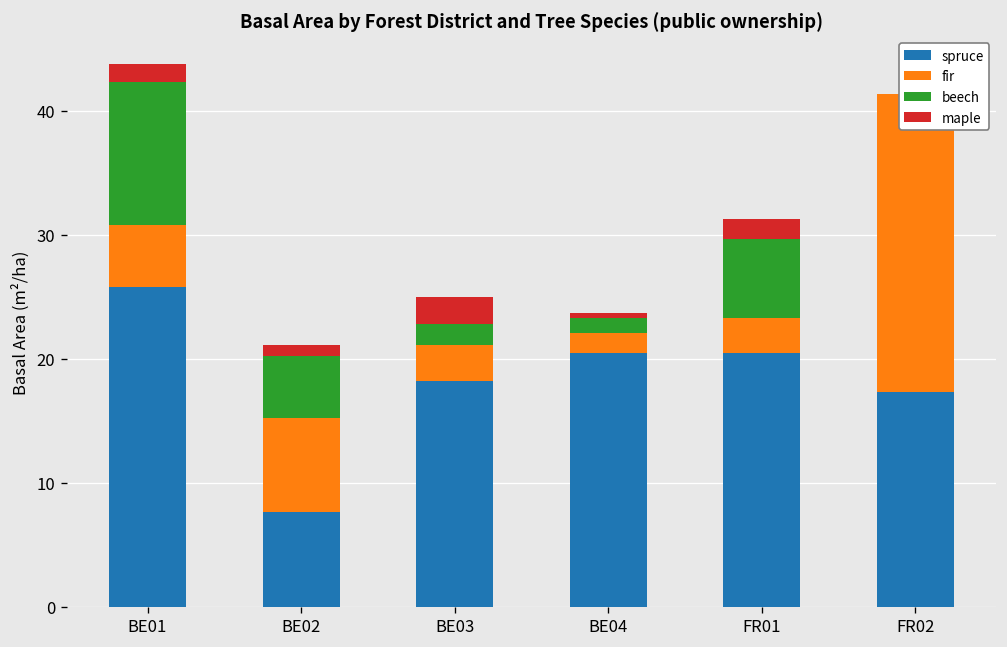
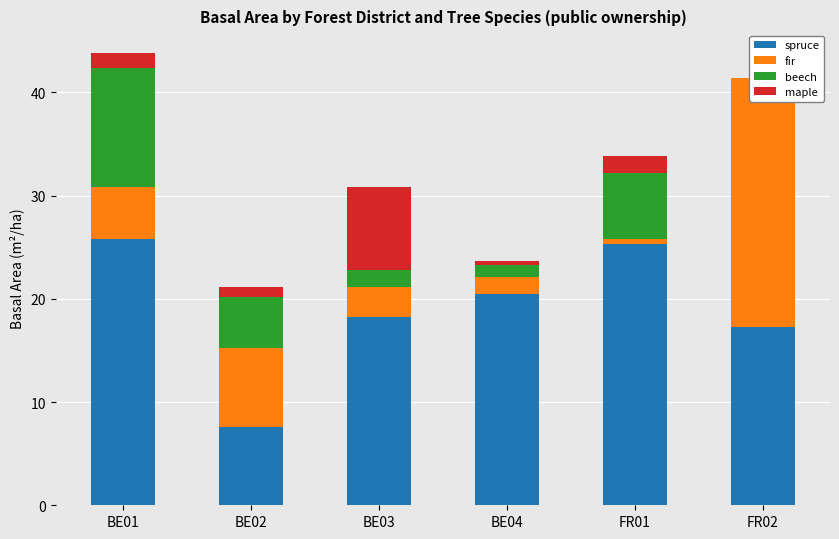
maple, BE03: 2.2 -> 8.0
spruce, FR01: 20.5 -> 25.3
fir, FR01: 2.8 -> 0.5
